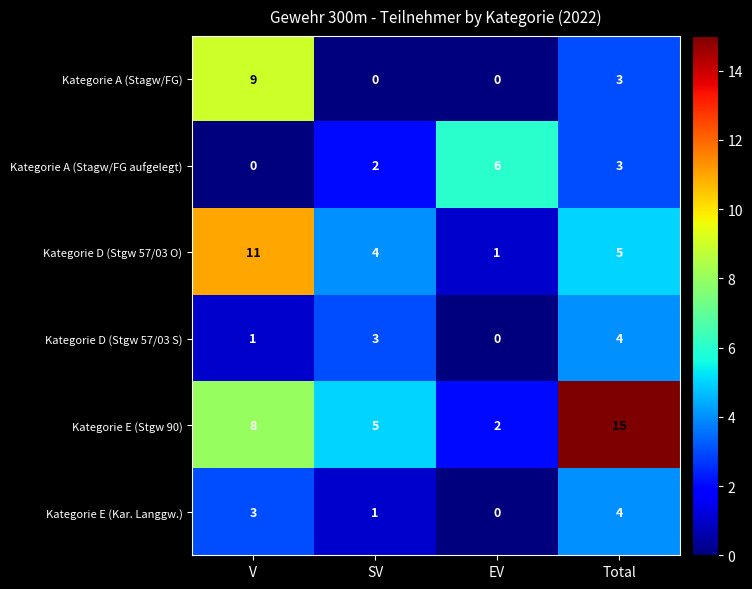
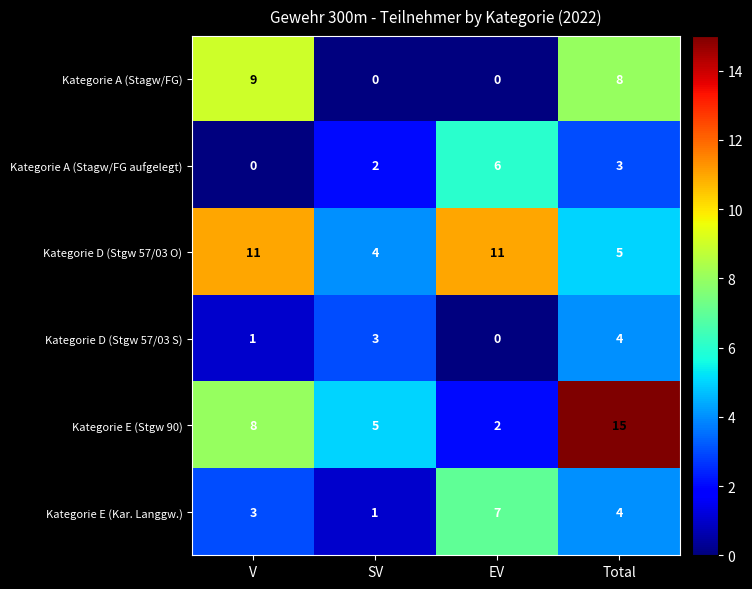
Kategorie A (Stagw/FG), Total: 3 -> 8
Kategorie D (Stgw 57/03 O), EV: 1 -> 11
Kategorie E (Kar. Langgw.), EV: 0 -> 7
